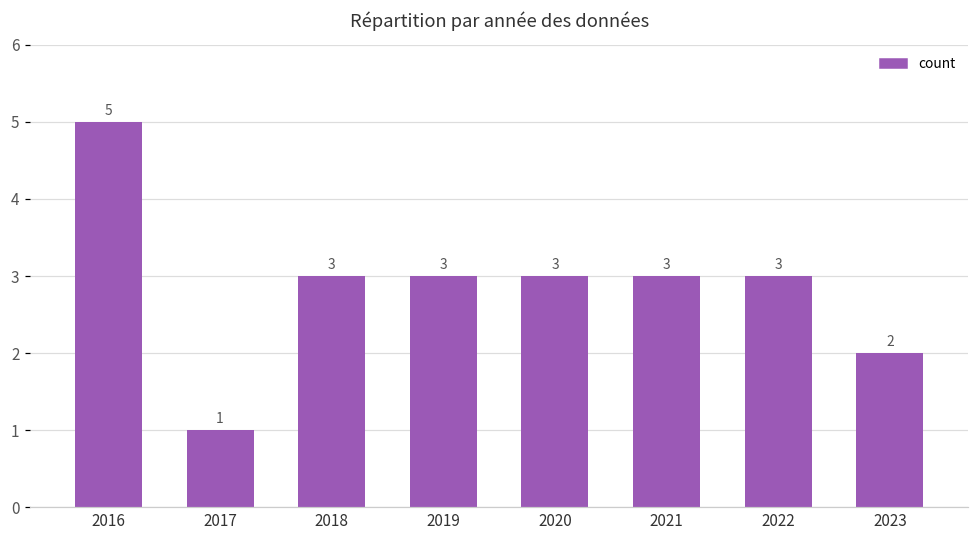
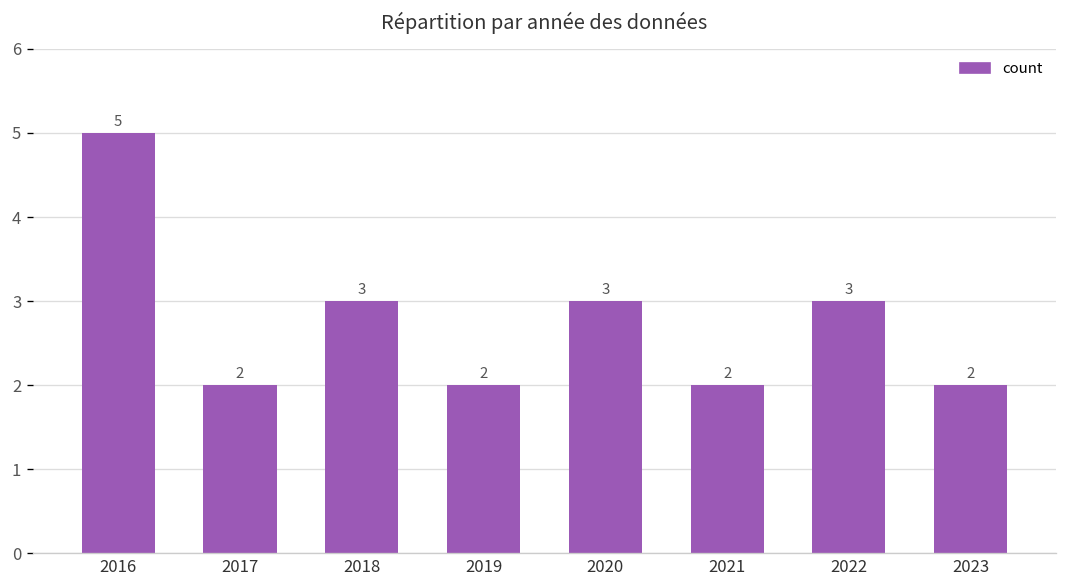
2017: 1 -> 2
2019: 3 -> 2
2021: 3 -> 2
